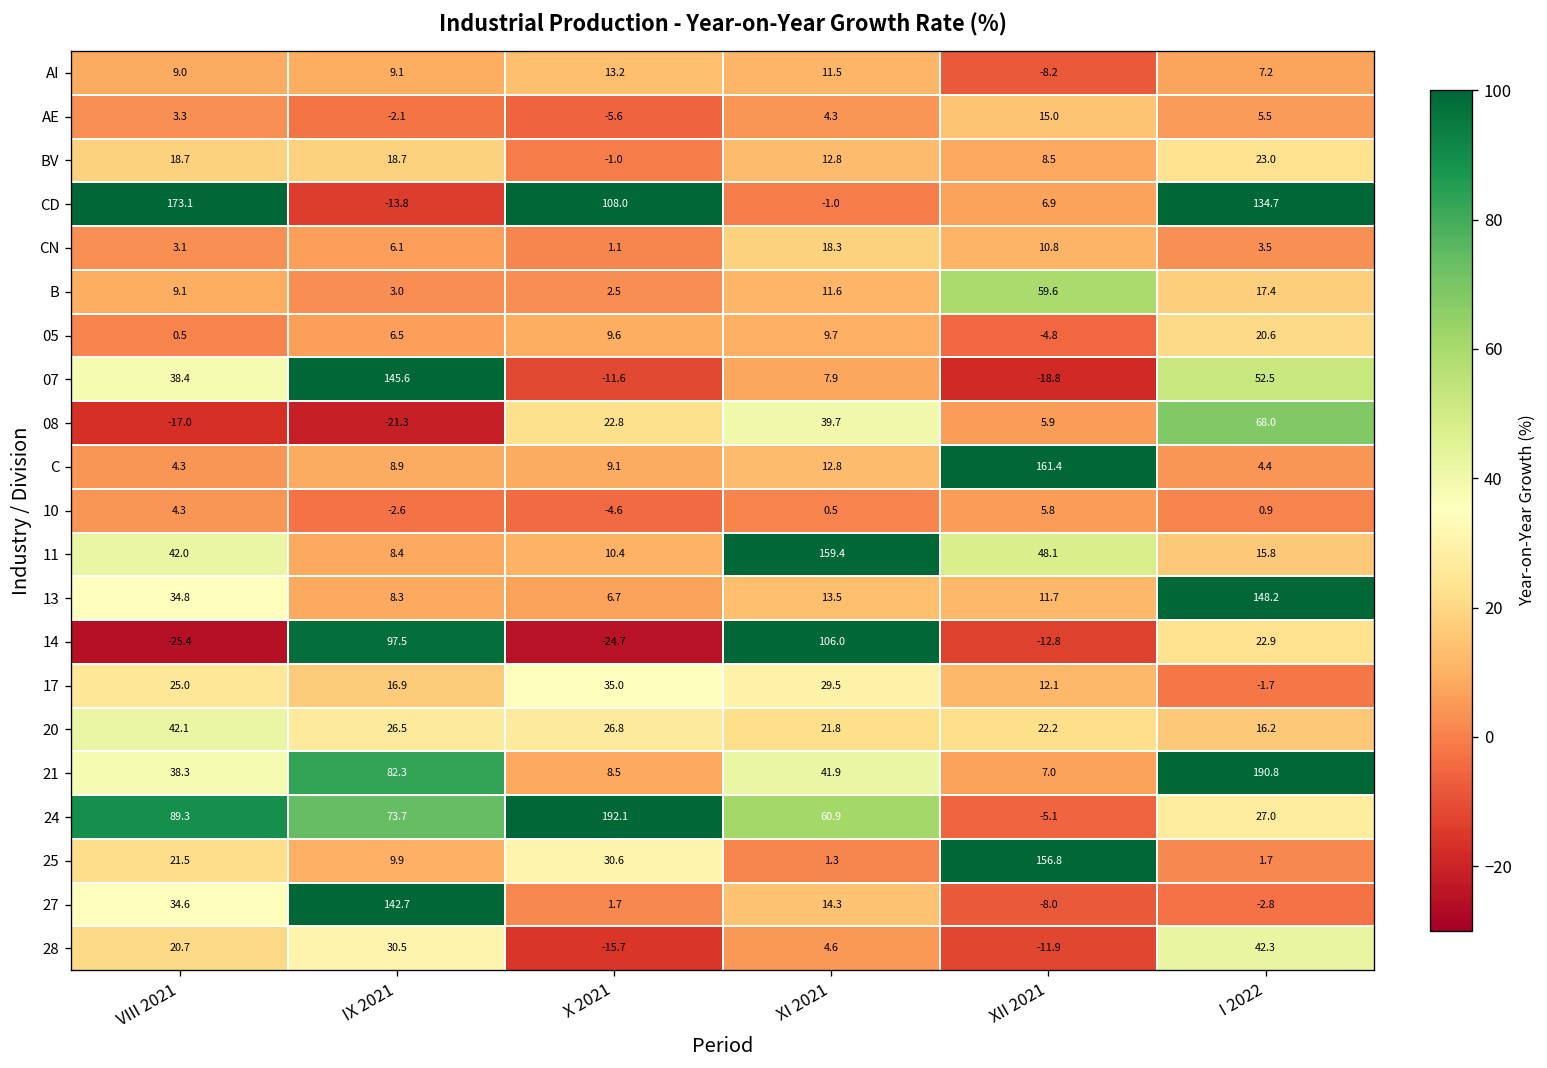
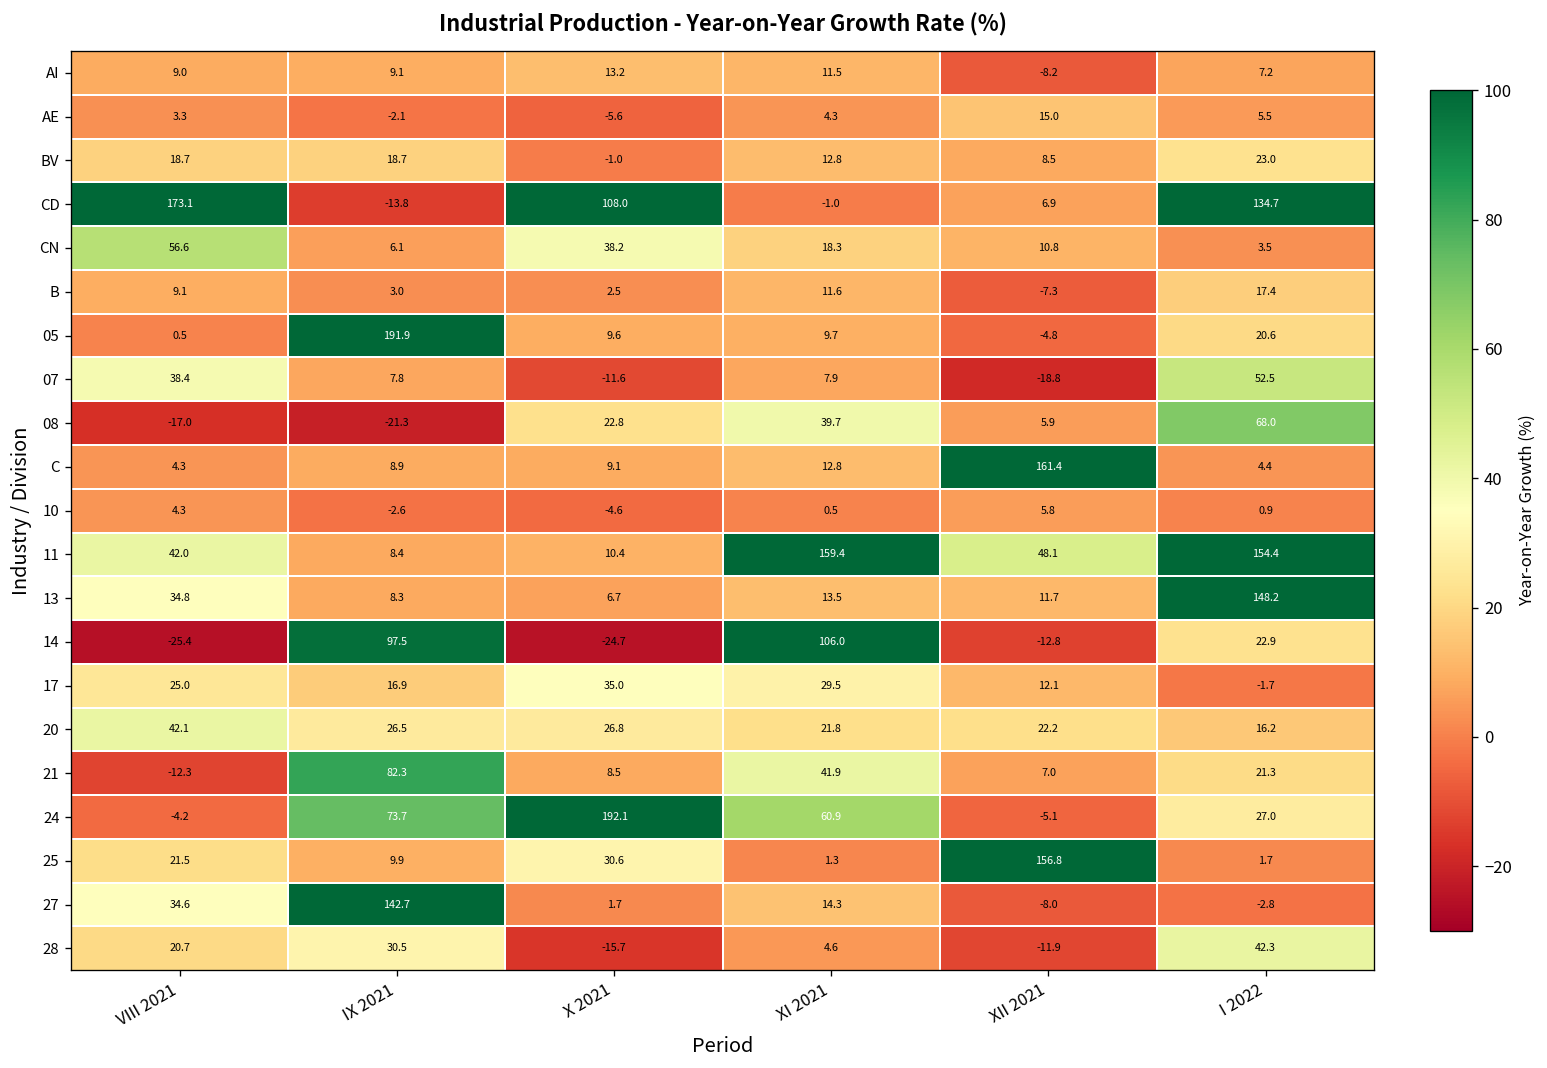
CN, VIII 2021: 3.1 -> 56.6
CN, X 2021: 1.1 -> 38.2
B, XII 2021: 59.6 -> -7.3
05, IX 2021: 6.5 -> 191.9
07, IX 2021: 145.6 -> 7.8
11, I 2022: 15.8 -> 154.4
21, VIII 2021: 38.3 -> -12.3
21, I 2022: 190.8 -> 21.3
24, VIII 2021: 89.3 -> -4.2
